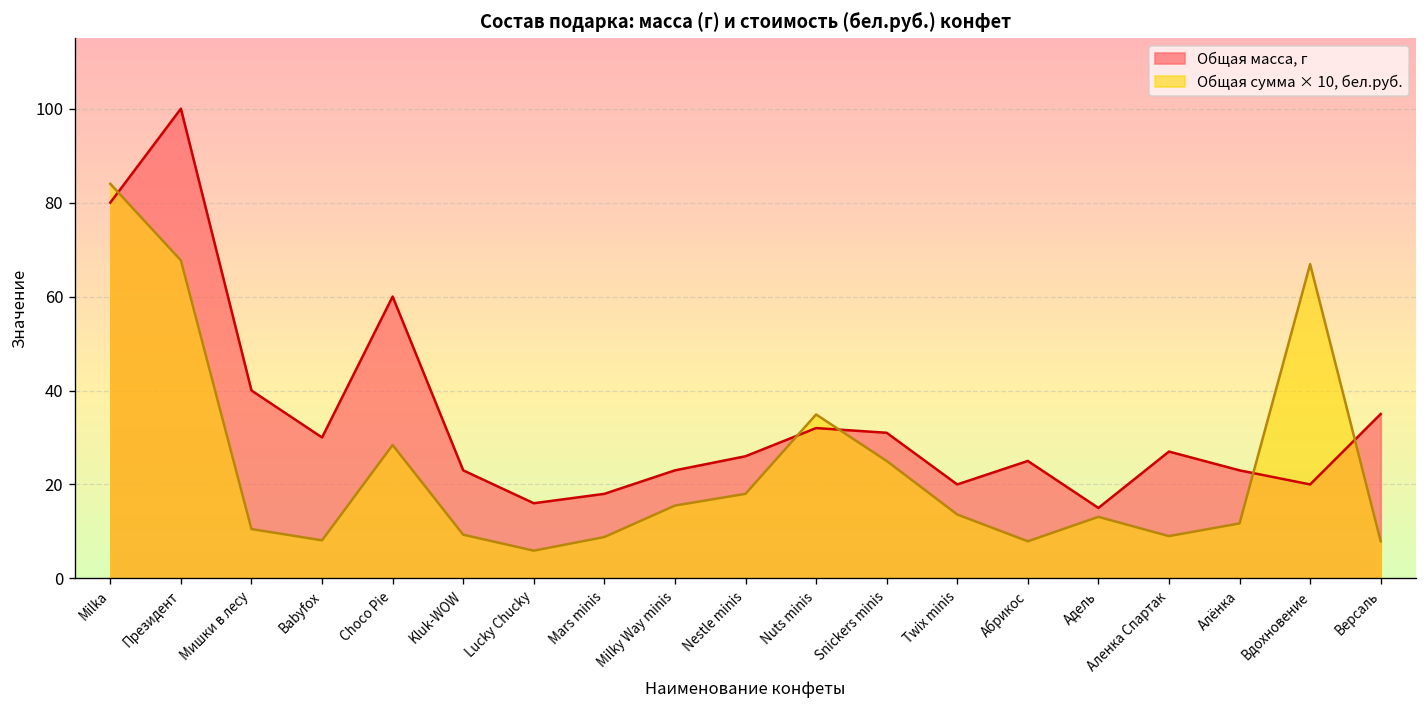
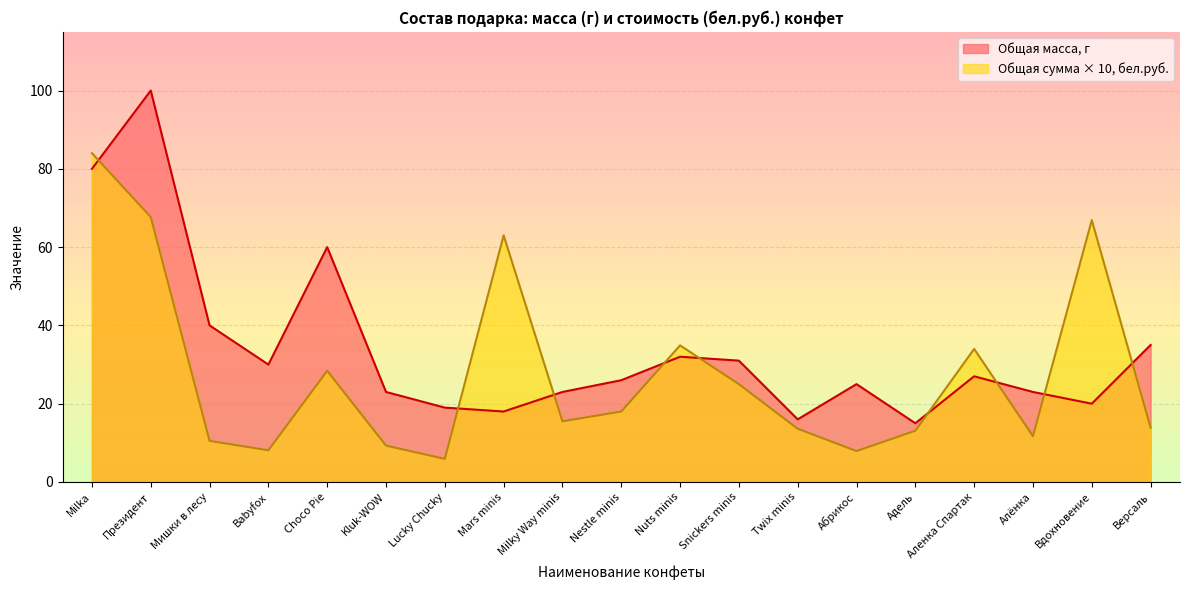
Общая масса, г, Lucky Chucky: 16 -> 19
Общая сумма × 10, бел.руб., Mars minis: 9 -> 63
Общая масса, г, Twix minis: 20 -> 16
Общая сумма × 10, бел.руб., Аленка Спартак: 9 -> 34
Общая сумма × 10, бел.руб., Версаль: 8 -> 14
